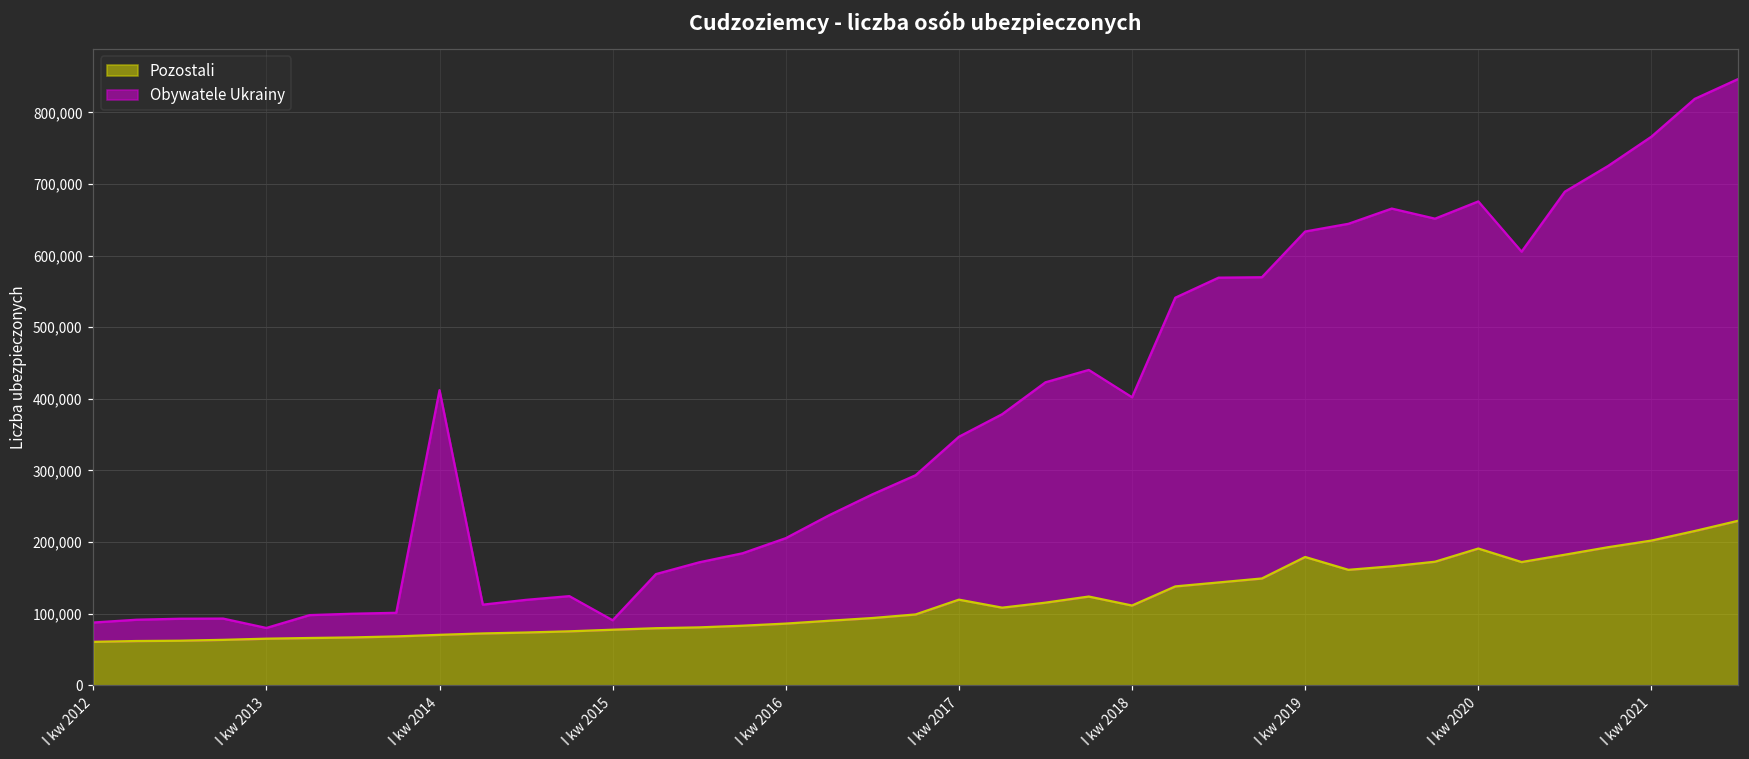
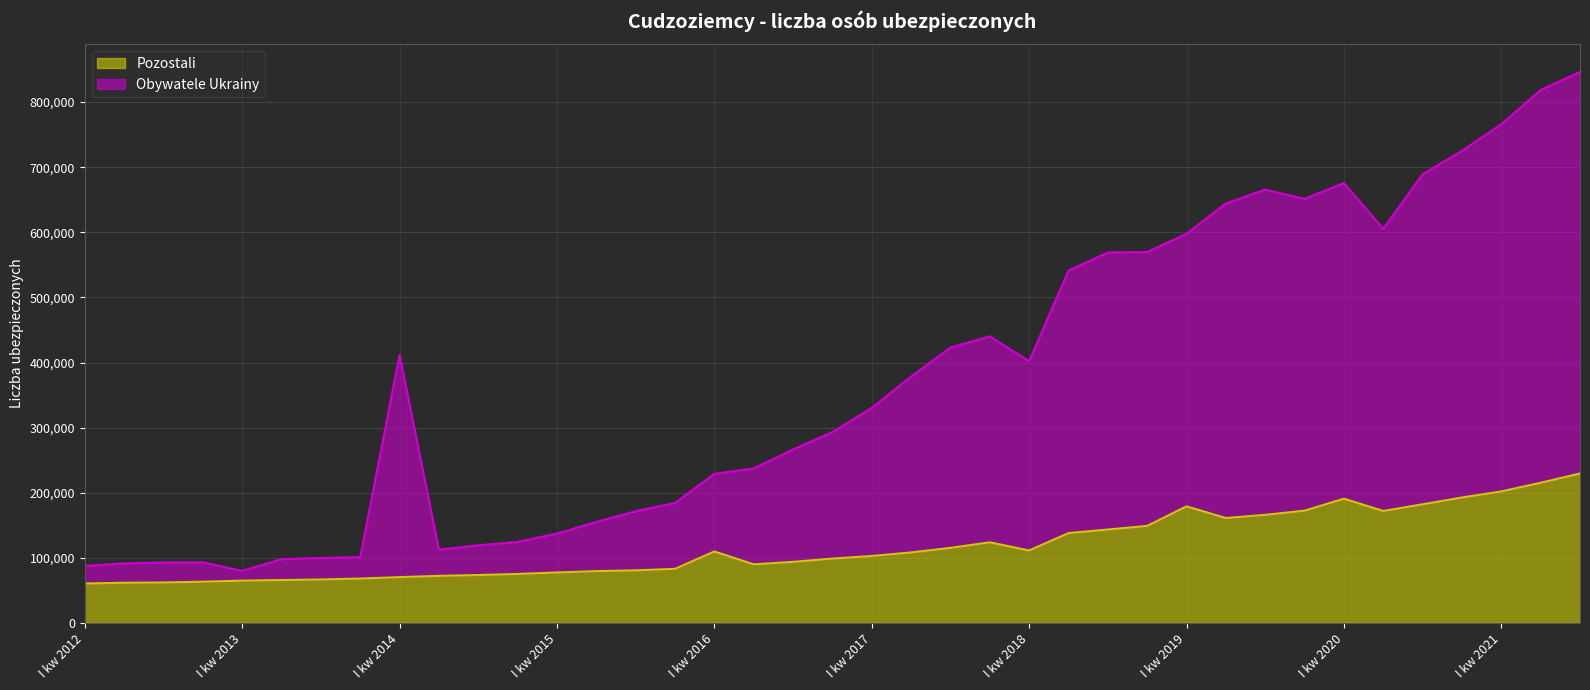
Obywatele Ukrainy, I kw 2015: 10,000 -> 60,000
Pozostali, I kw 2016: 90,000 -> 110,000
Pozostali, I kw 2017: 120,000 -> 100,000
Obywatele Ukrainy, I kw 2019: 450,000 -> 420,000
